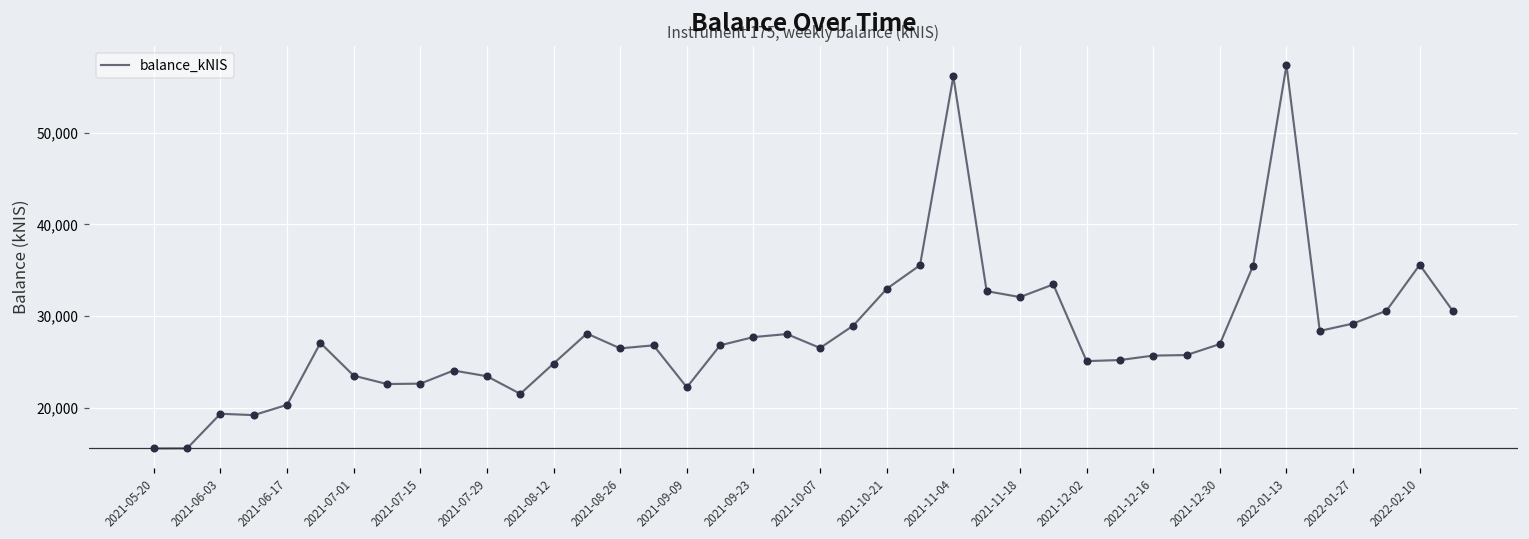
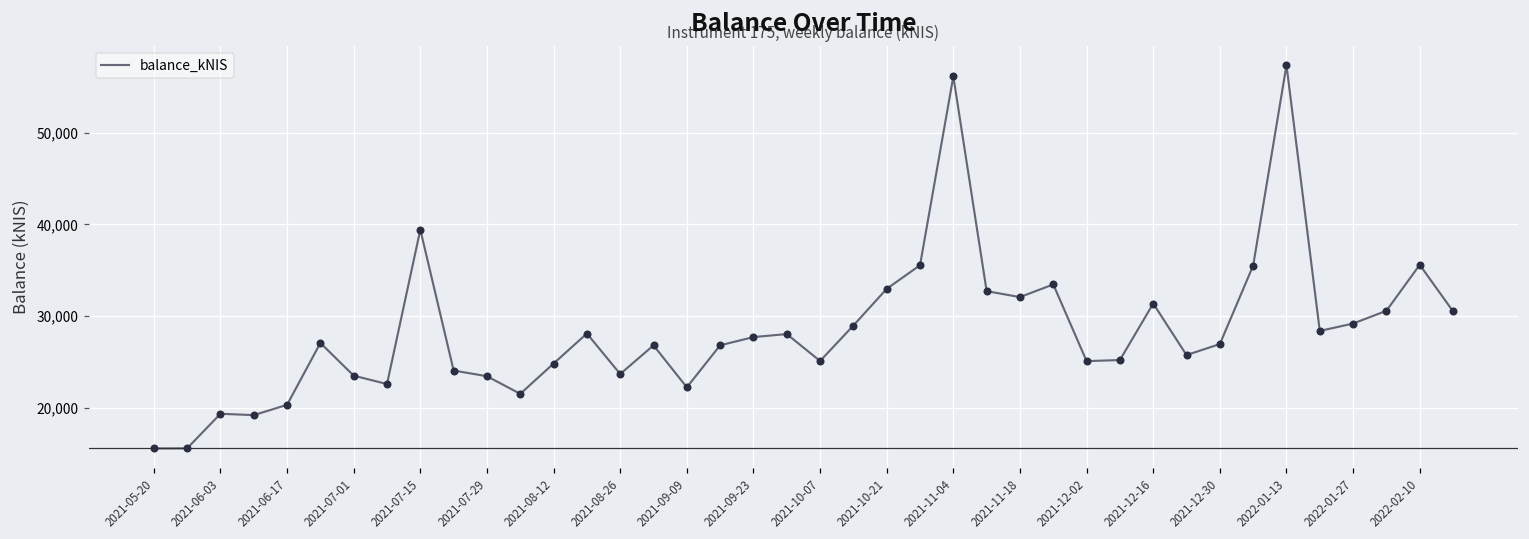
2021-07-15: 23,000 -> 39,000
2021-08-26: 26,000 -> 24,000
2021-10-07: 27,000 -> 25,000
2021-12-16: 26,000 -> 31,000
